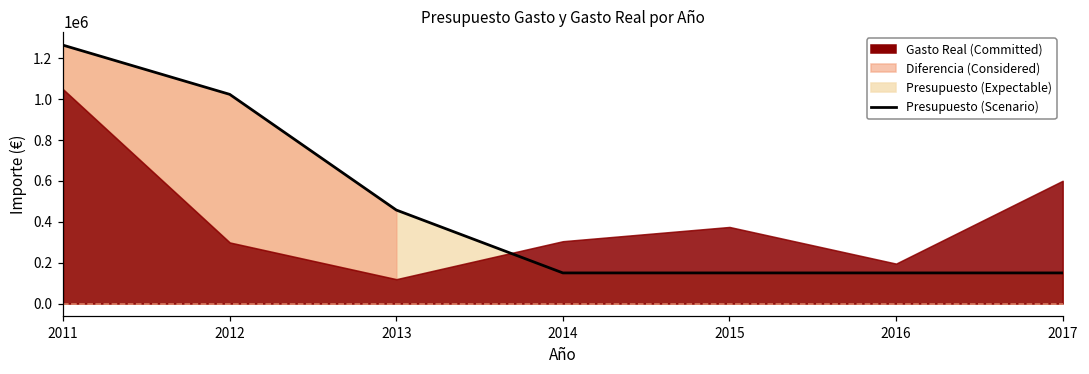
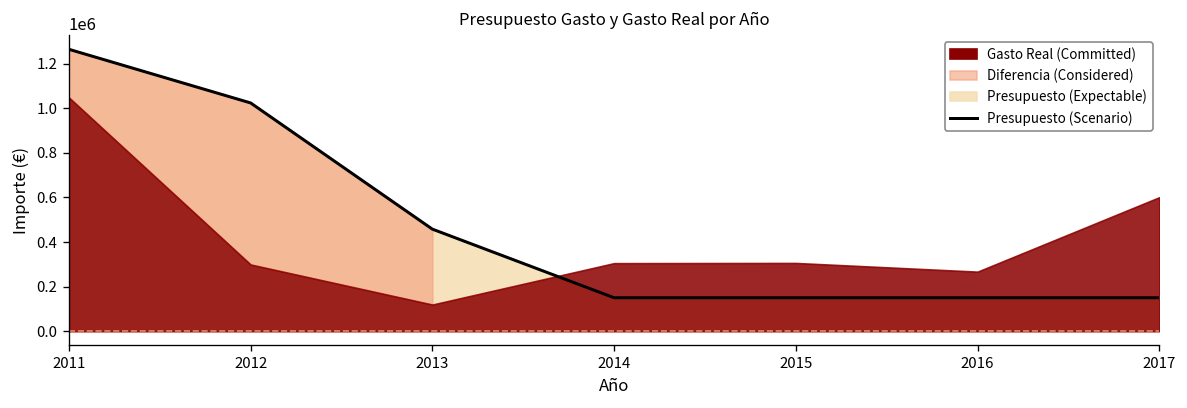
Gasto Real (Committed), 2015: 370000 -> 310000
Gasto Real (Committed), 2016: 200000 -> 270000
